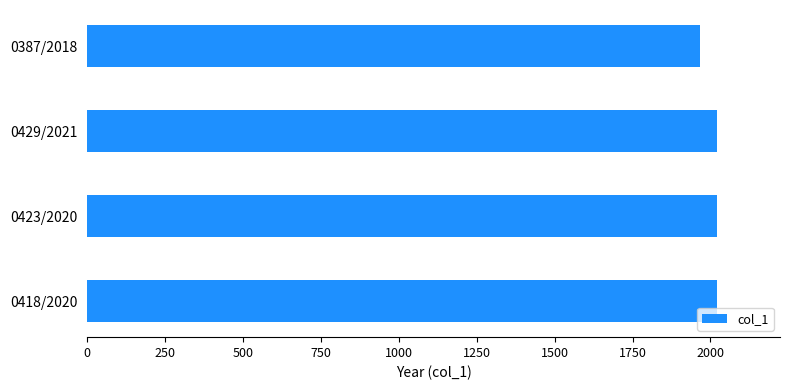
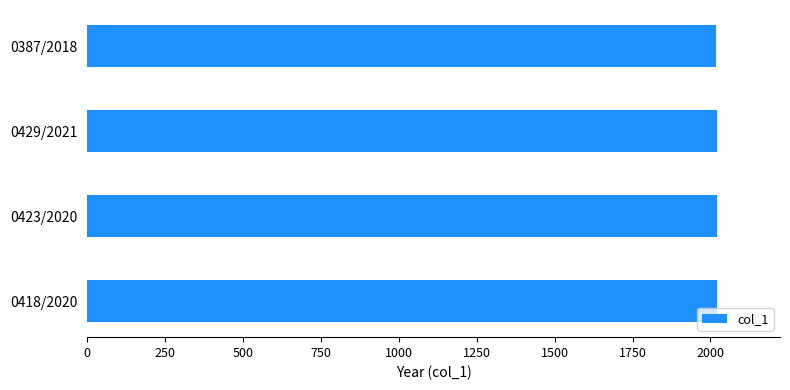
0387/2018: 1970 -> 2020
